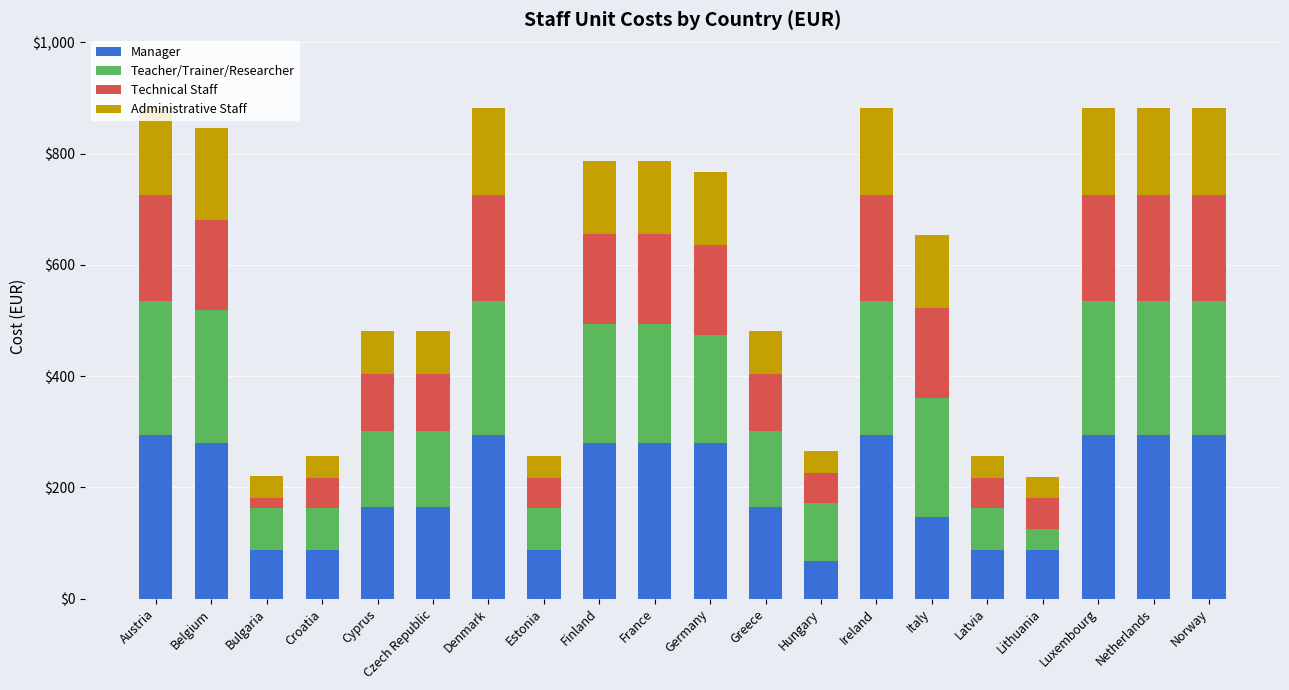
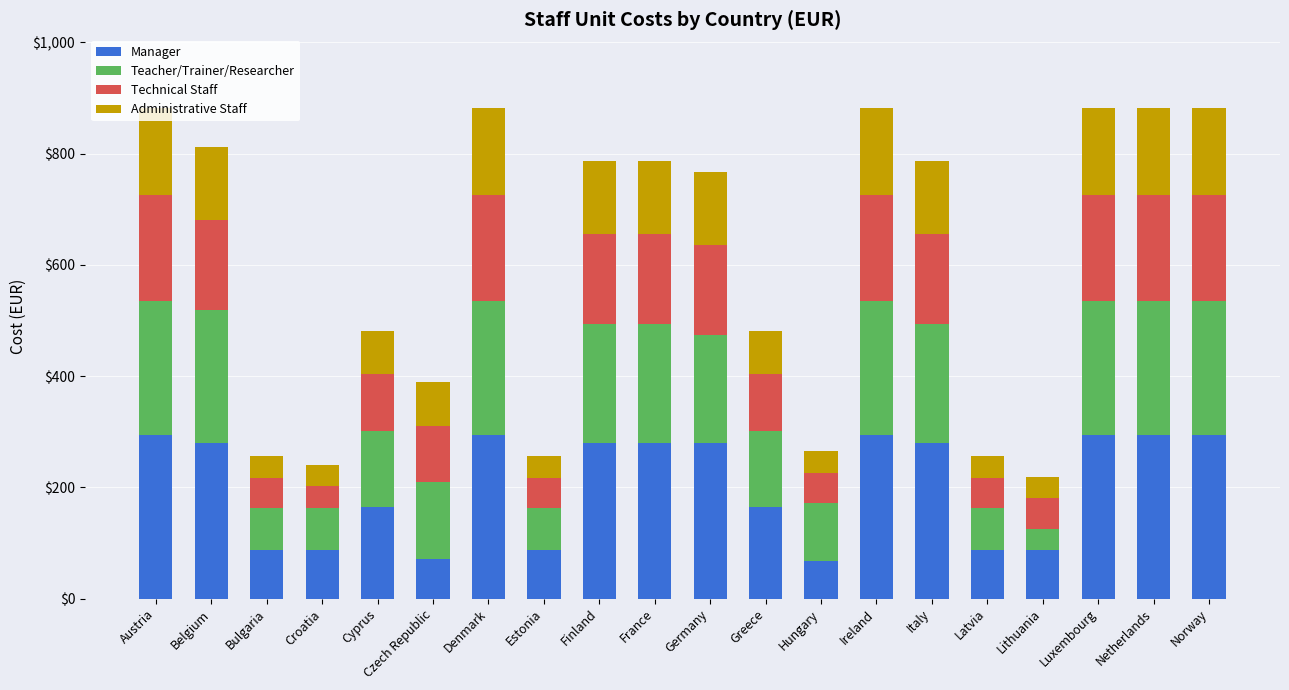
Administrative Staff, Belgium: $170 -> $130
Technical Staff, Bulgaria: $20 -> $60
Technical Staff, Croatia: $60 -> $40
Manager, Czech Republic: $160 -> $70
Manager, Italy: $150 -> $280
